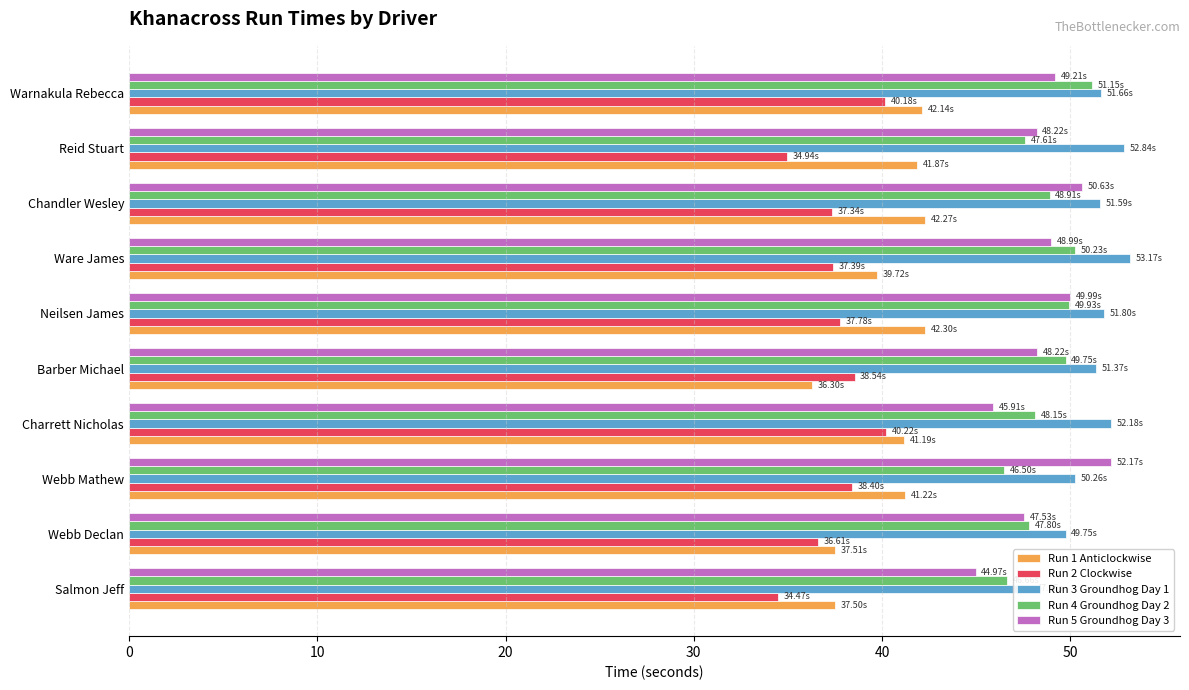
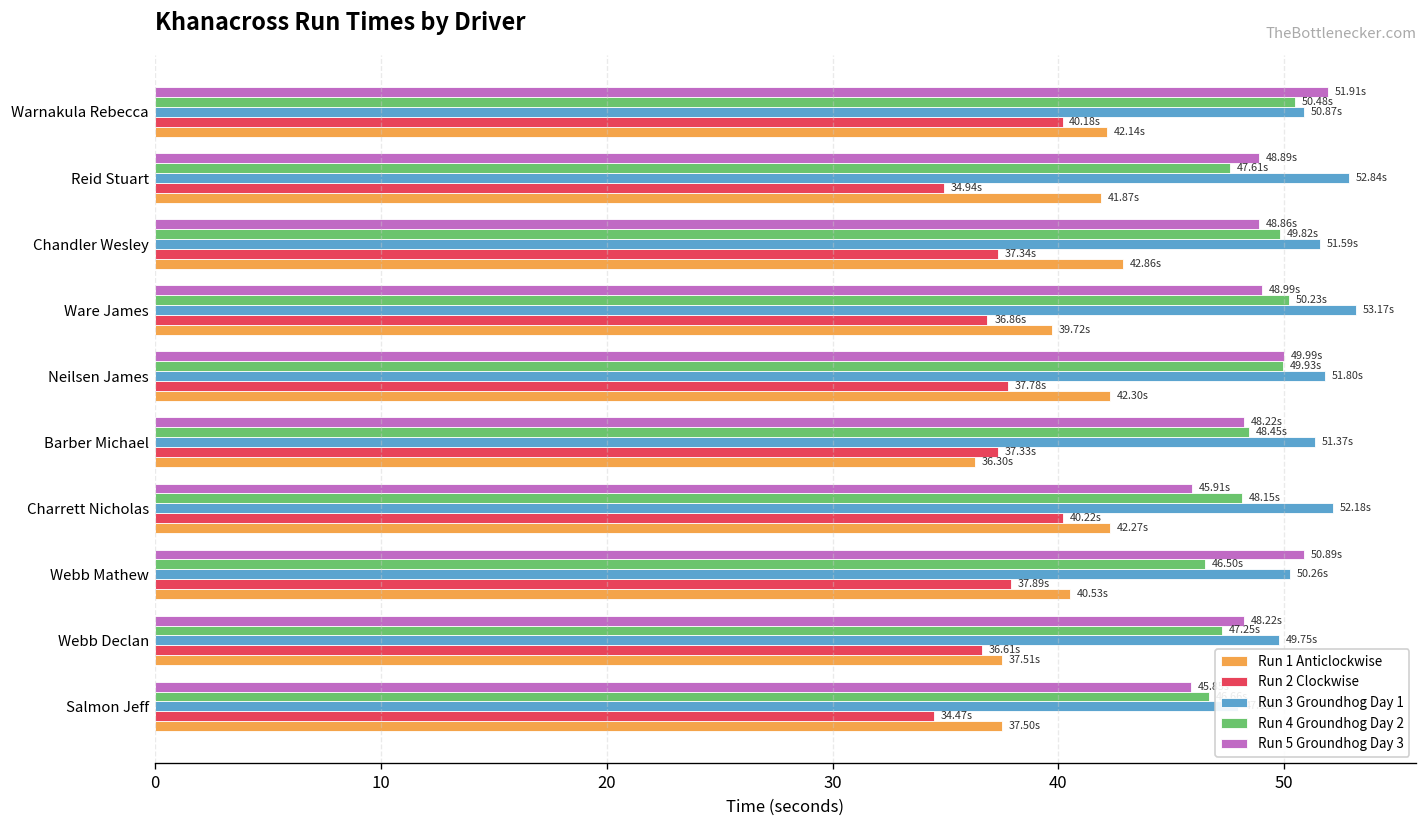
Run 5 Groundhog Day 3, Warnakula Rebecca: 49.21s -> 51.91s
Run 4 Groundhog Day 2, Warnakula Rebecca: 51.15s -> 50.48s
Run 3 Groundhog Day 1, Warnakula Rebecca: 51.66s -> 50.87s
Run 5 Groundhog Day 3, Reid Stuart: 48.22s -> 48.89s
Run 5 Groundhog Day 3, Chandler Wesley: 50.63s -> 48.86s
Run 4 Groundhog Day 2, Chandler Wesley: 48.91s -> 49.82s
Run 1 Anticlockwise, Chandler Wesley: 42.27s -> 42.86s
Run 2 Clockwise, Ware James: 37.39s -> 36.86s
Run 4 Groundhog Day 2, Barber Michael: 49.75s -> 48.45s
Run 2 Clockwise, Barber Michael: 38.54s -> 37.33s
Run 1 Anticlockwise, Charrett Nicholas: 41.19s -> 42.27s
Run 5 Groundhog Day 3, Webb Mathew: 52.17s -> 50.89s
Run 2 Clockwise, Webb Mathew: 38.40s -> 37.89s
Run 1 Anticlockwise, Webb Mathew: 41.22s -> 40.53s
Run 5 Groundhog Day 3, Webb Declan: 47.53s -> 48.22s
Run 4 Groundhog Day 2, Webb Declan: 47.80s -> 47.25s
Run 5 Groundhog Day 3, Salmon Jeff: 45.0 -> 45.9
